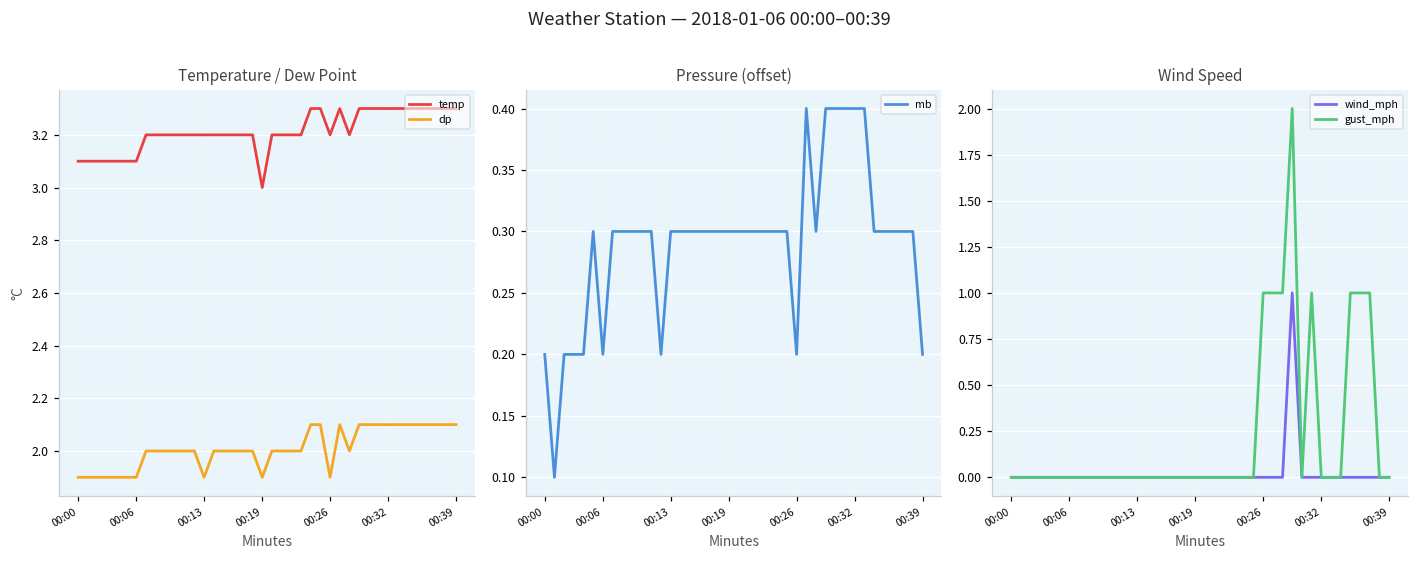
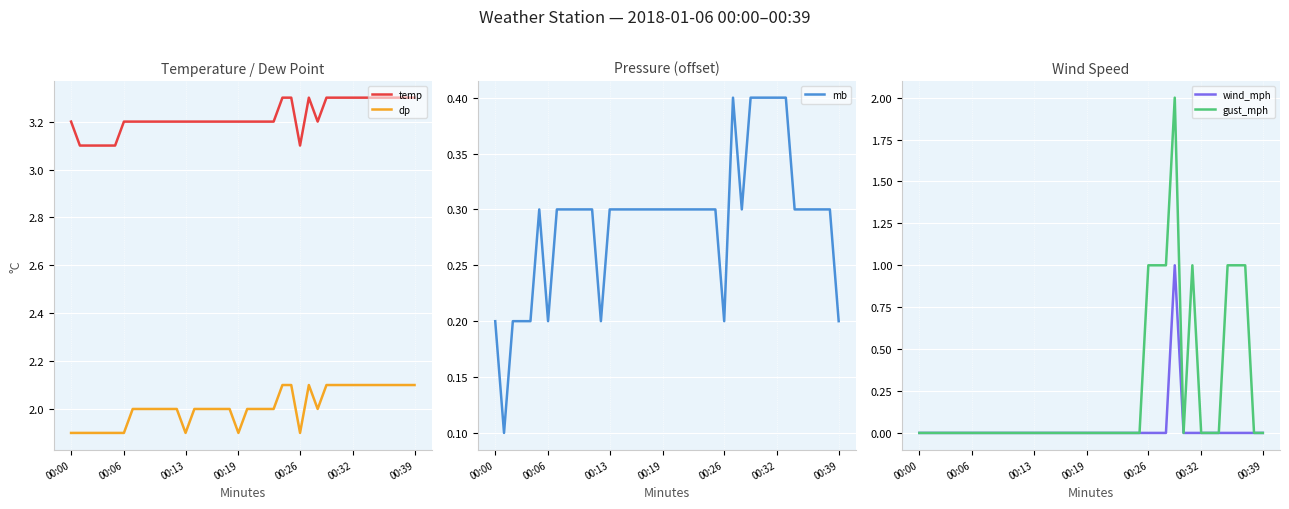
Temperature / Dew Point, temp, 00:00: 3.1 -> 3.2
Temperature / Dew Point, temp, 00:06: 3.1 -> 3.2
Temperature / Dew Point, temp, 00:19: 3.0 -> 3.2
Temperature / Dew Point, temp, 00:26: 3.2 -> 3.1
